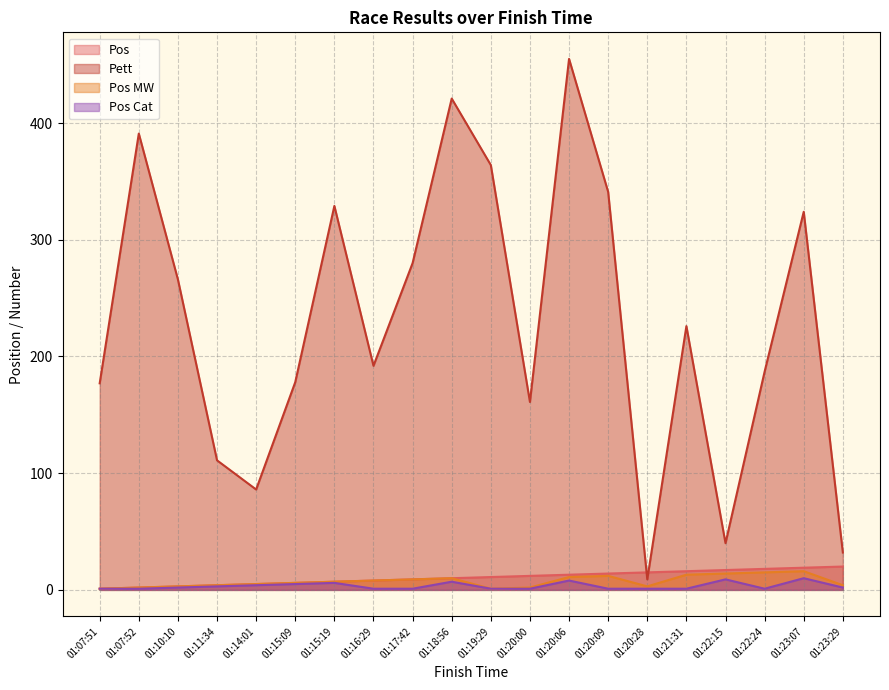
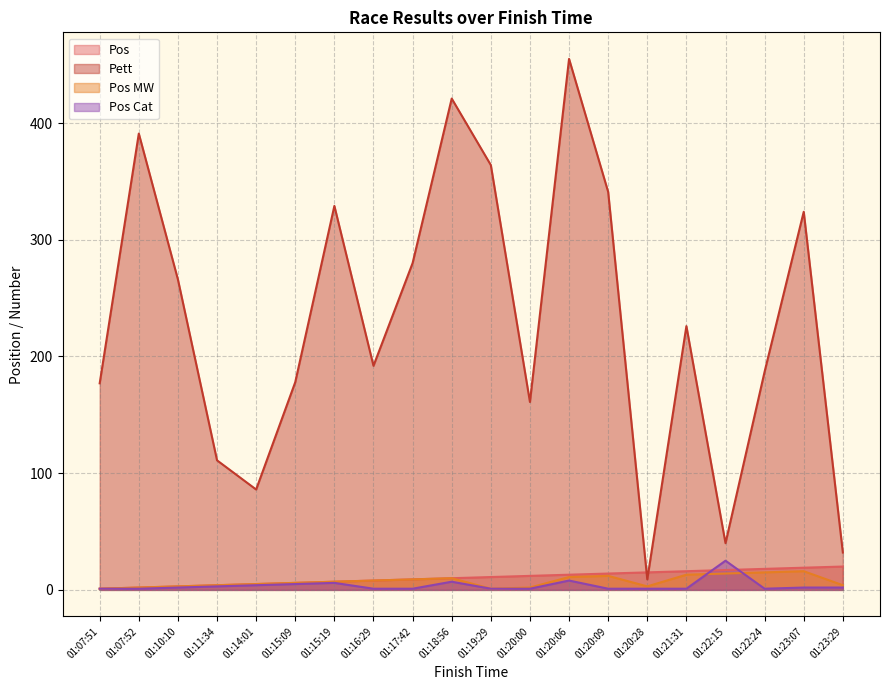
Pos Cat, 01:22:15: 9 -> 25
Pos Cat, 01:23:07: 10 -> 2
